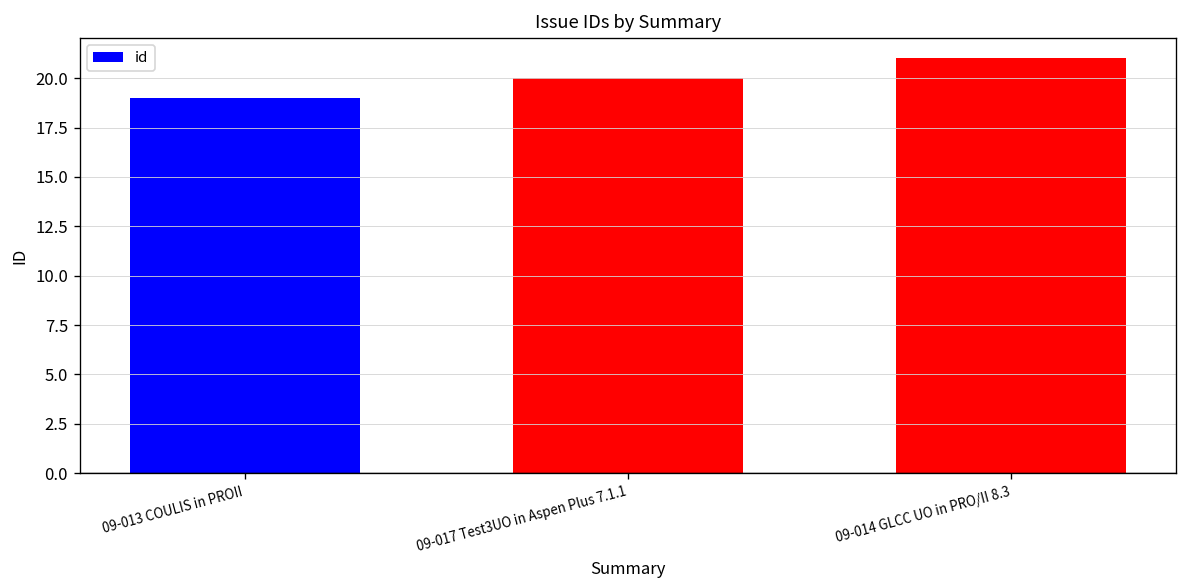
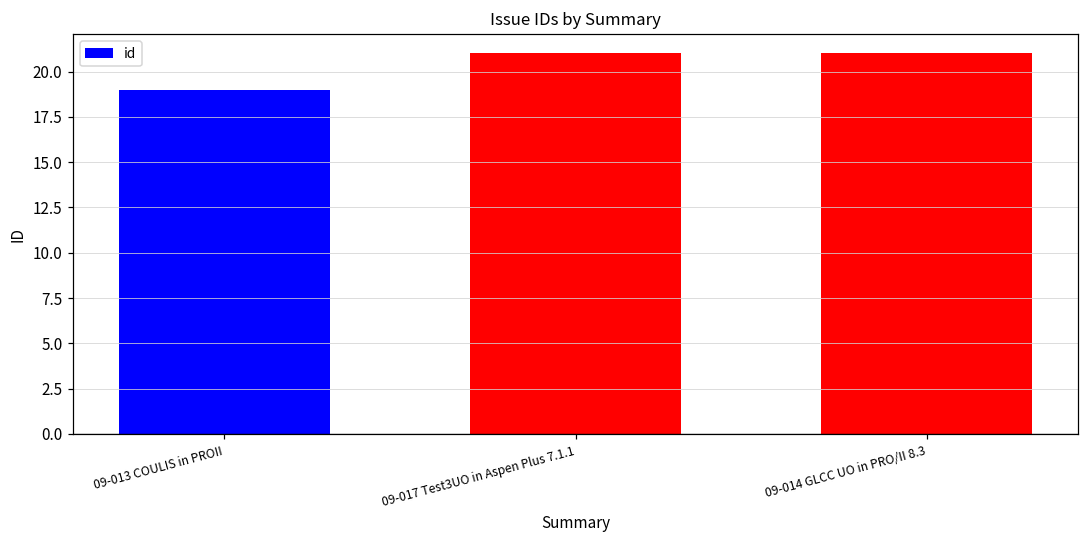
09-017 Test3UO in Aspen Plus 7.1.1: 20 -> 21
